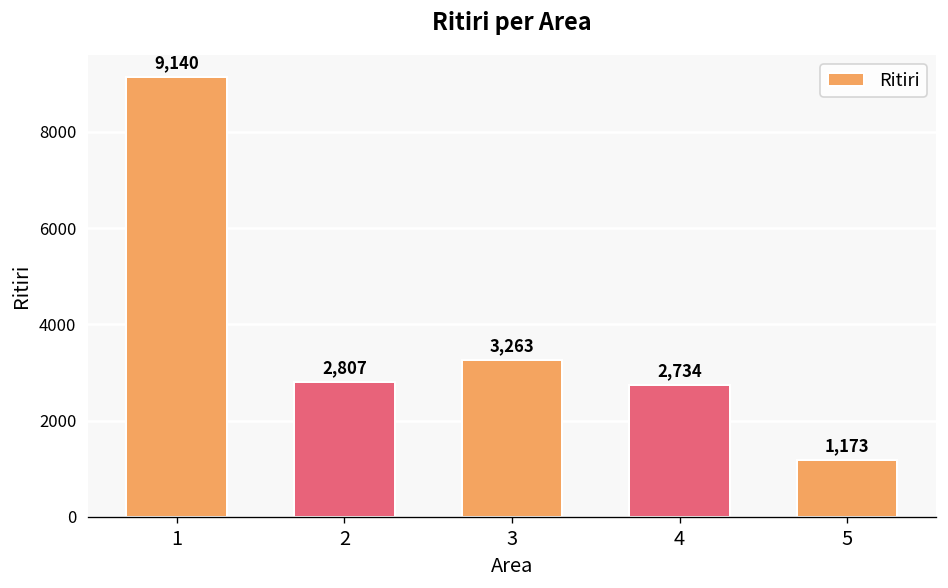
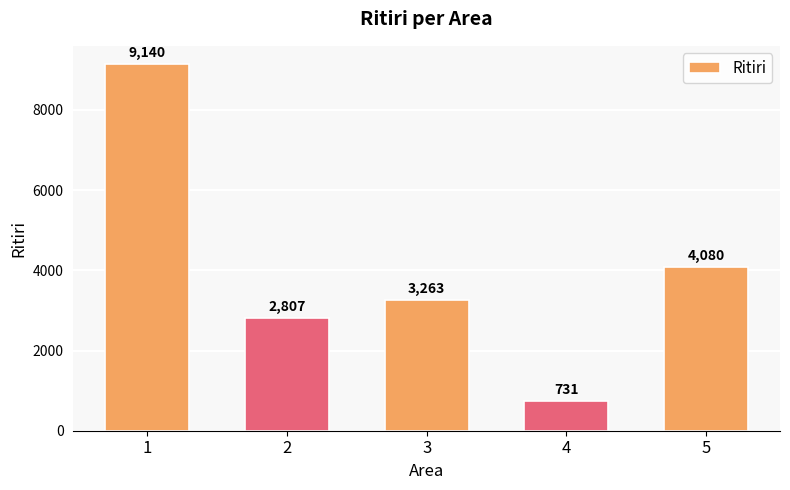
4: 2,734 -> 731
5: 1,173 -> 4,080
